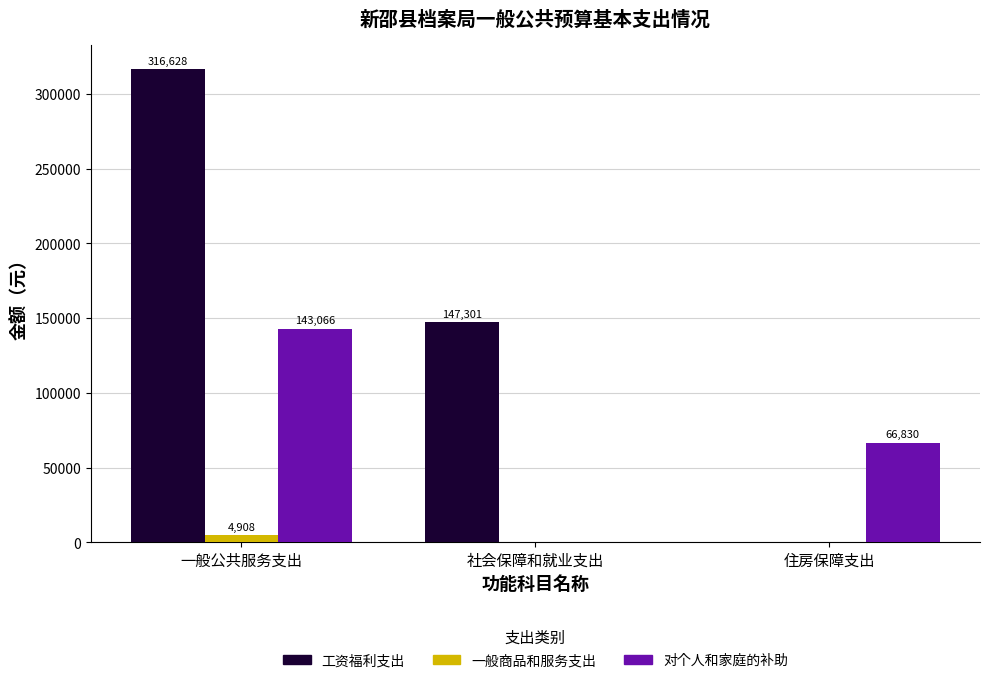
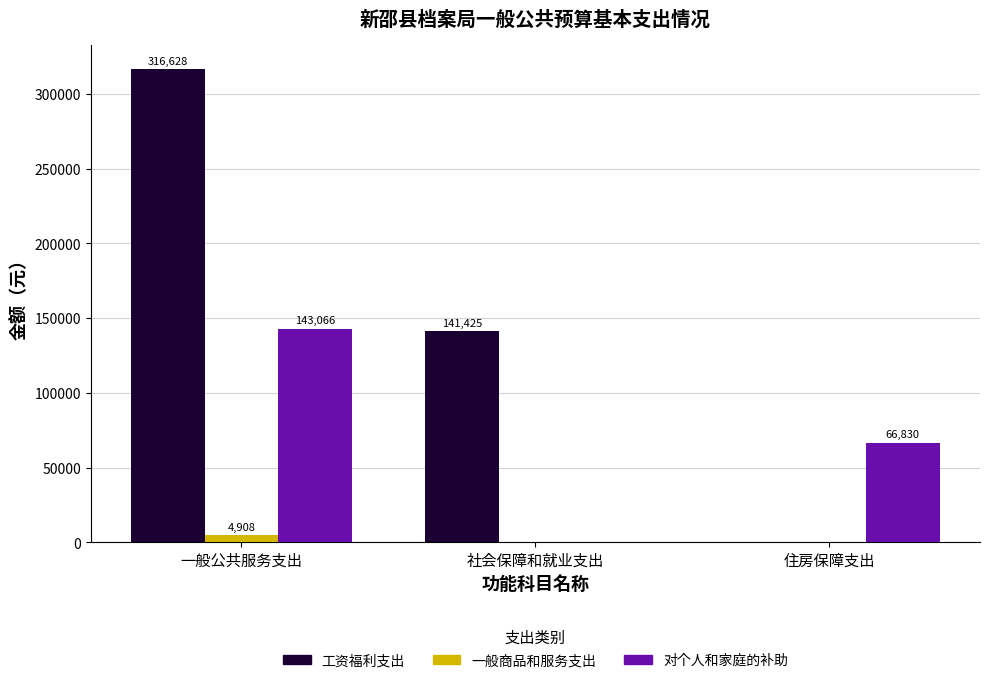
工资福利支出, 社会保障和就业支出: 147,301 -> 141,425
